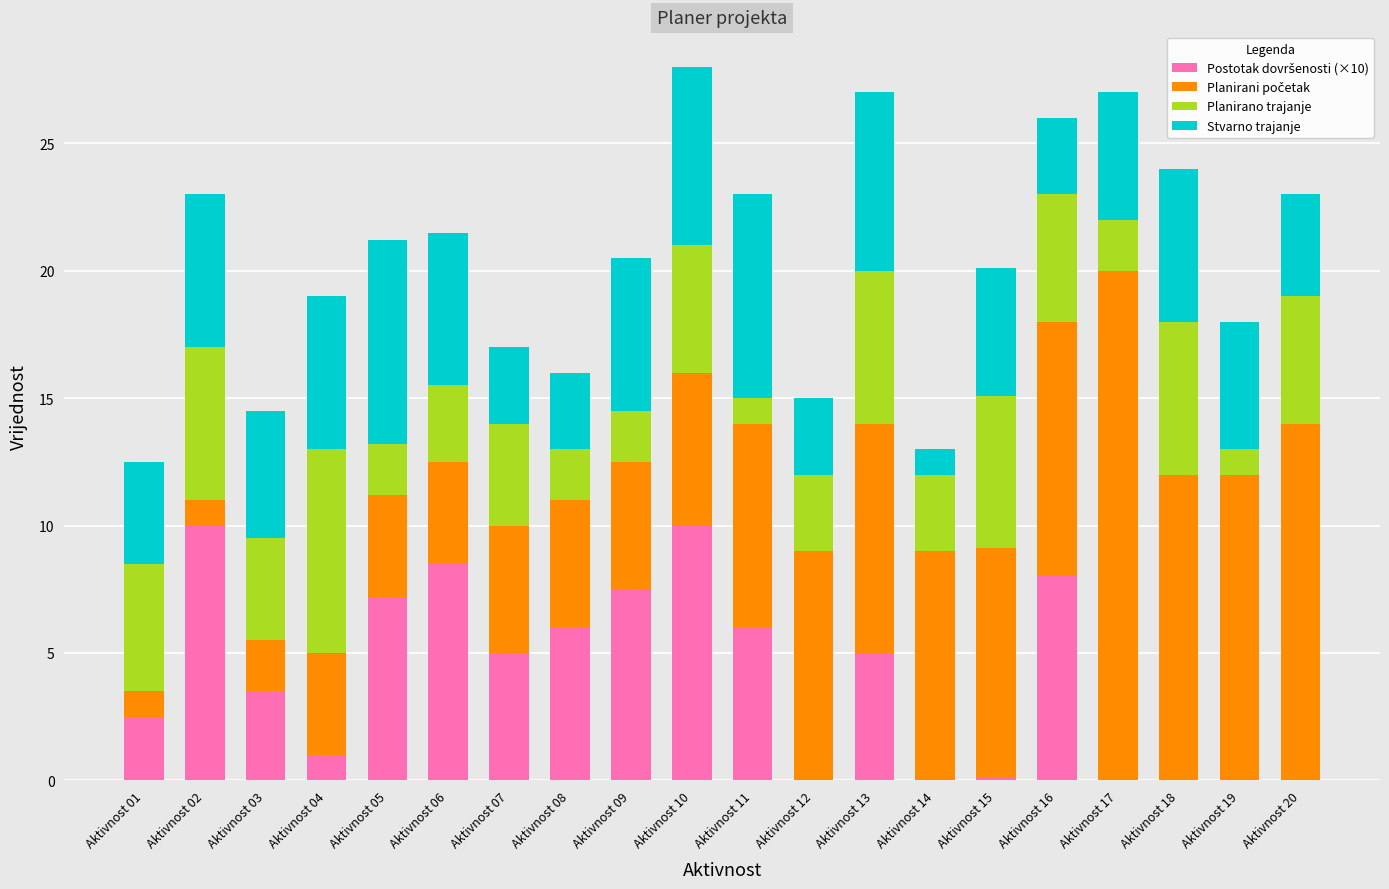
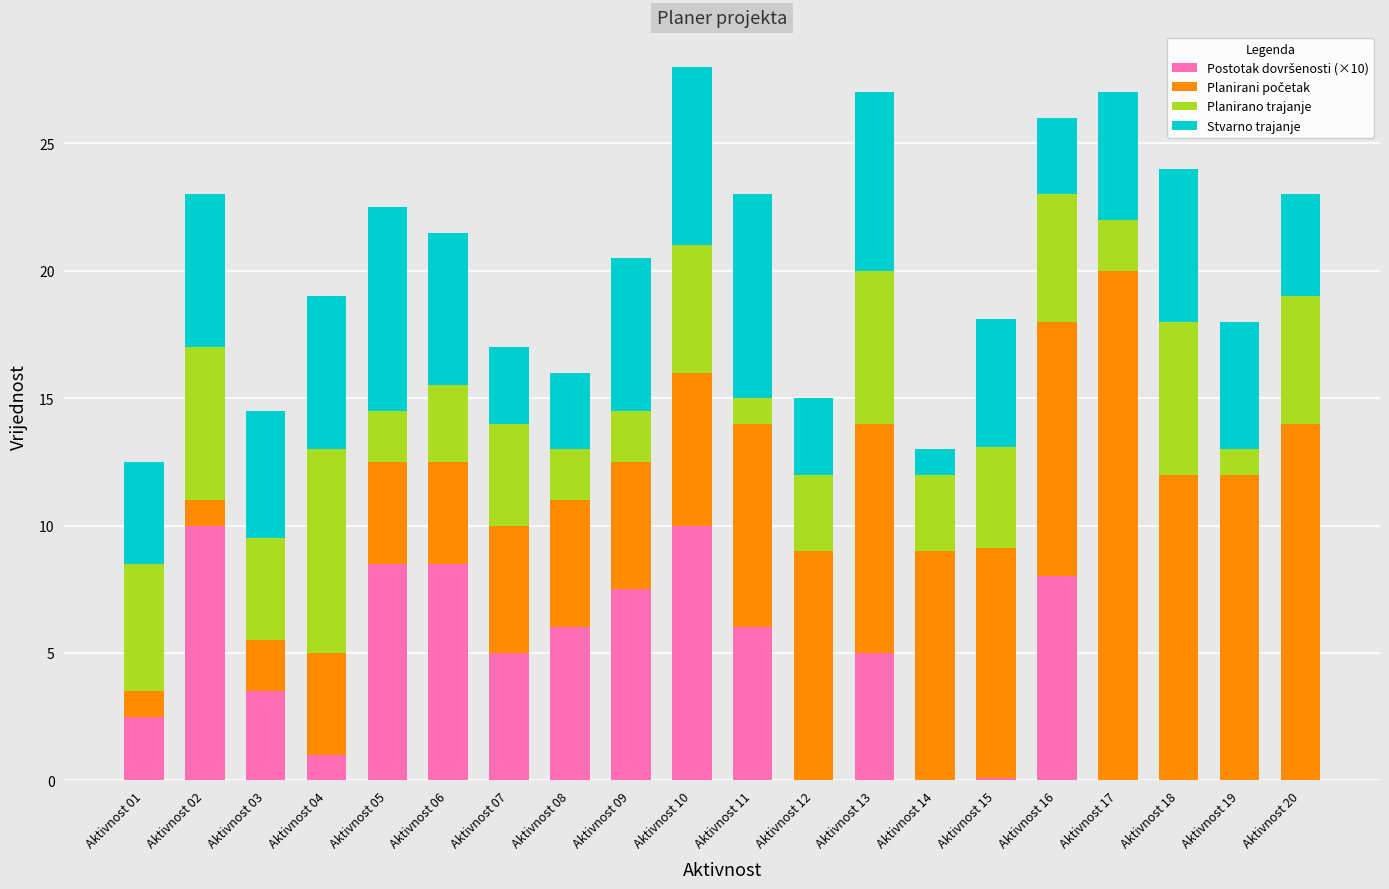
Postotak dovršenosti (×10), Aktivnost 05: 7.2 -> 8.5
Planirano trajanje, Aktivnost 15: 6 -> 4
